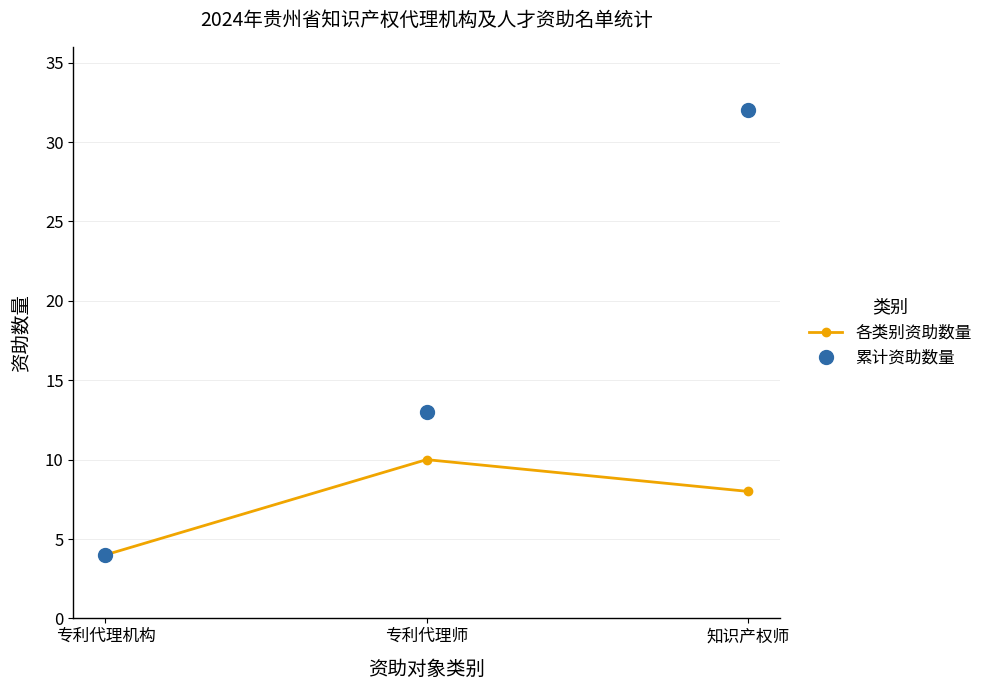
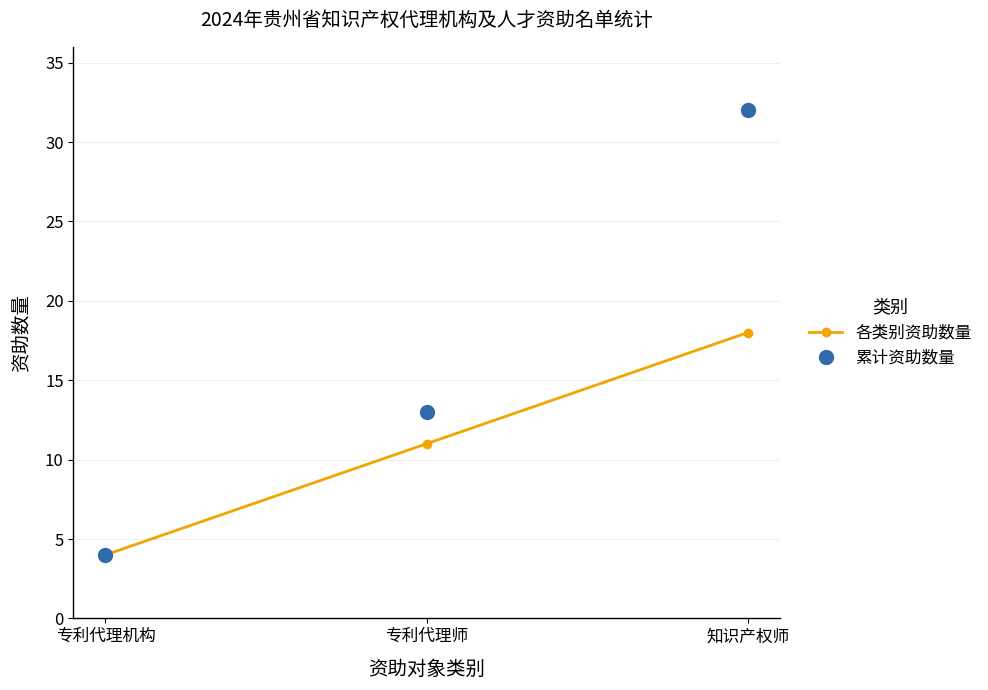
各类别资助数量, 专利代理师: 10 -> 11
各类别资助数量, 知识产权师: 8 -> 18
